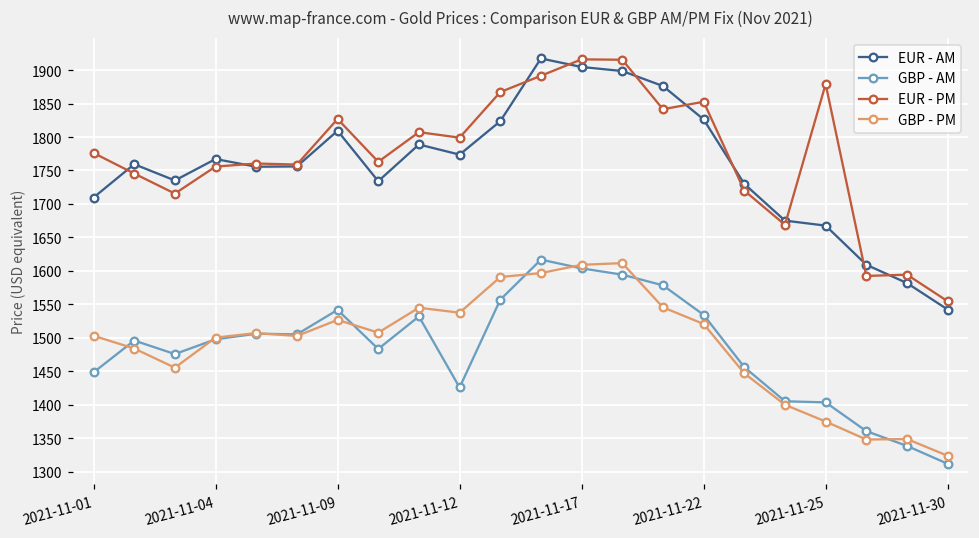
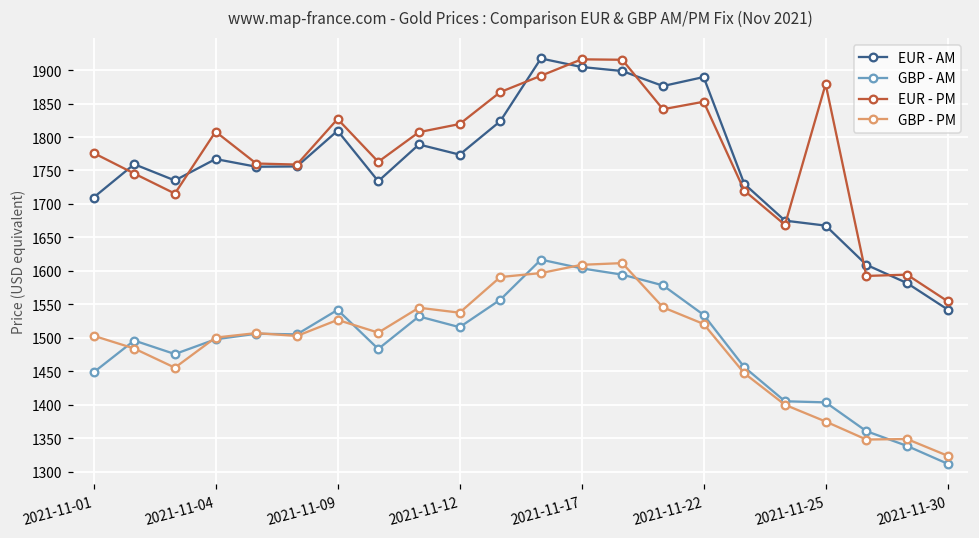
EUR - PM, 2021-11-04: 1760 -> 1810
GBP - AM, 2021-11-12: 1430 -> 1520
EUR - PM, 2021-11-12: 1800 -> 1820
EUR - AM, 2021-11-22: 1830 -> 1890
